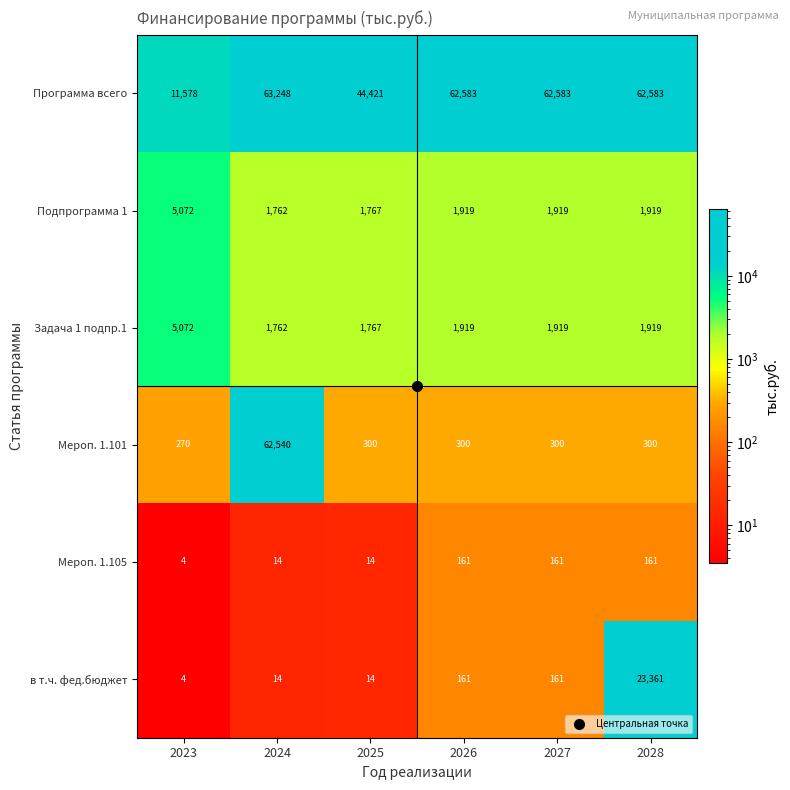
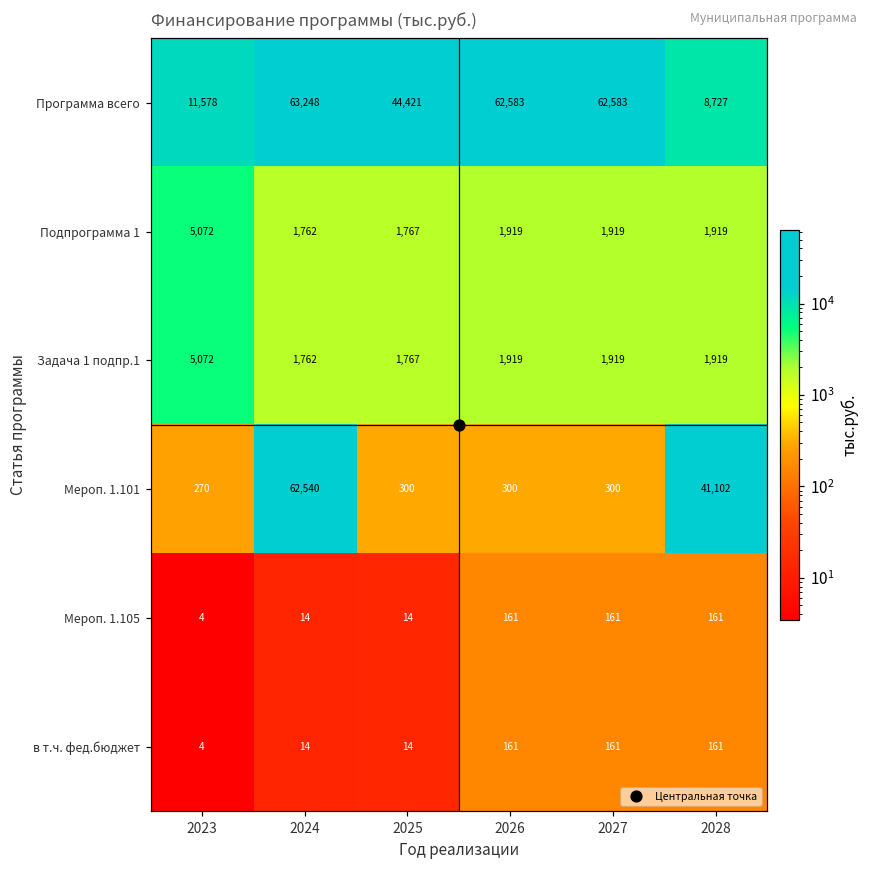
Программа всего, 2028: 62,583 -> 8,727
Мероп. 1.101, 2028: 300 -> 41,102
в т.ч. фед.бюджет, 2028: 23,361 -> 161
